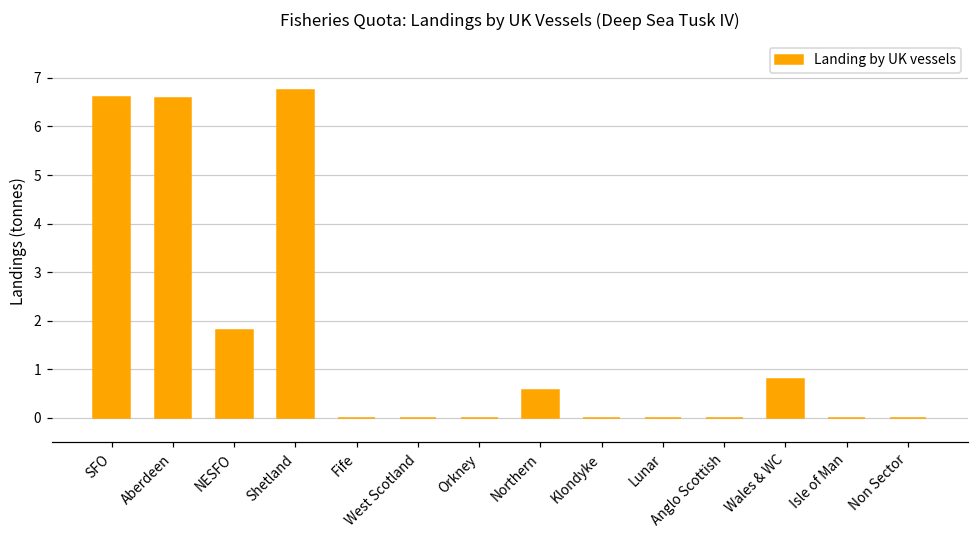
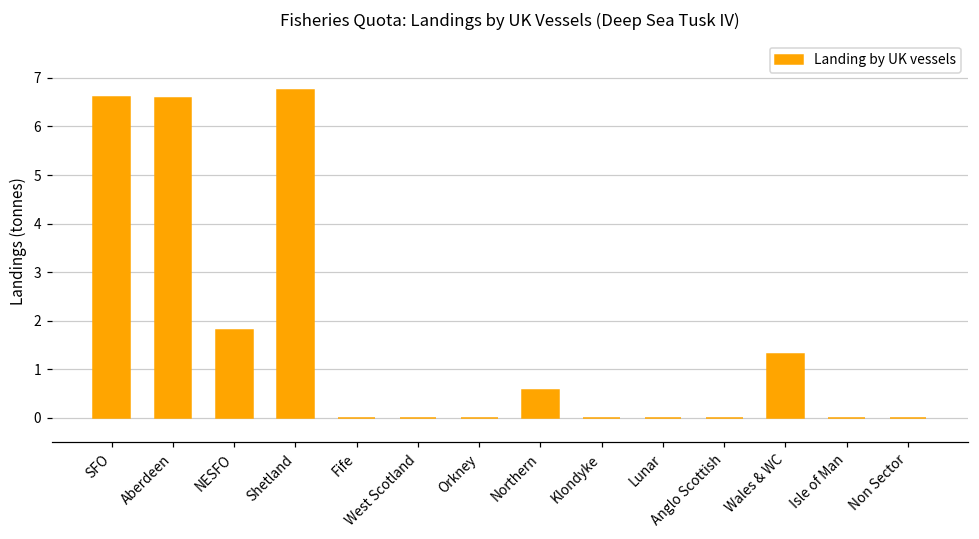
Wales & WC: 0.8 -> 1.3
